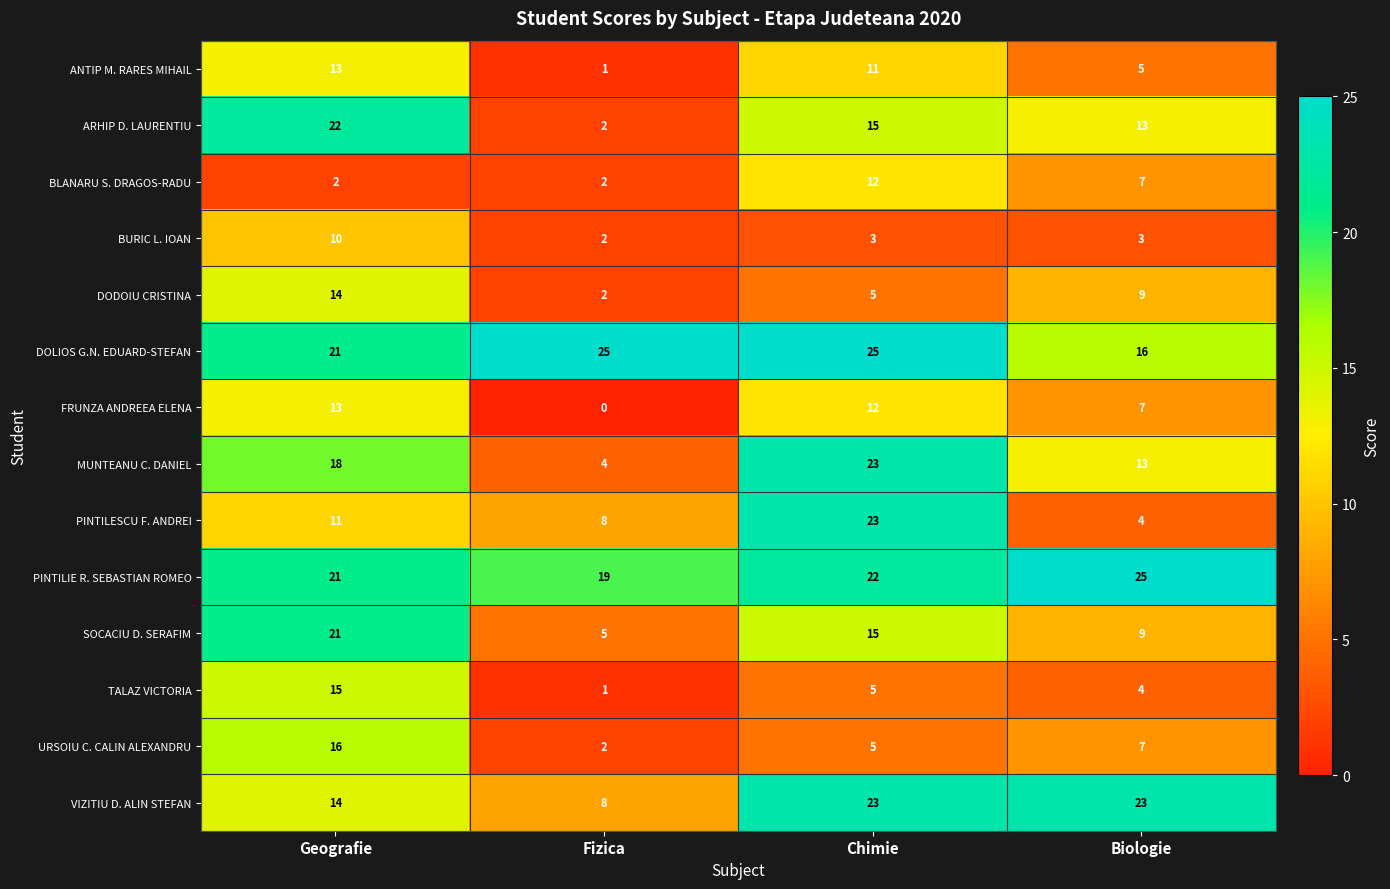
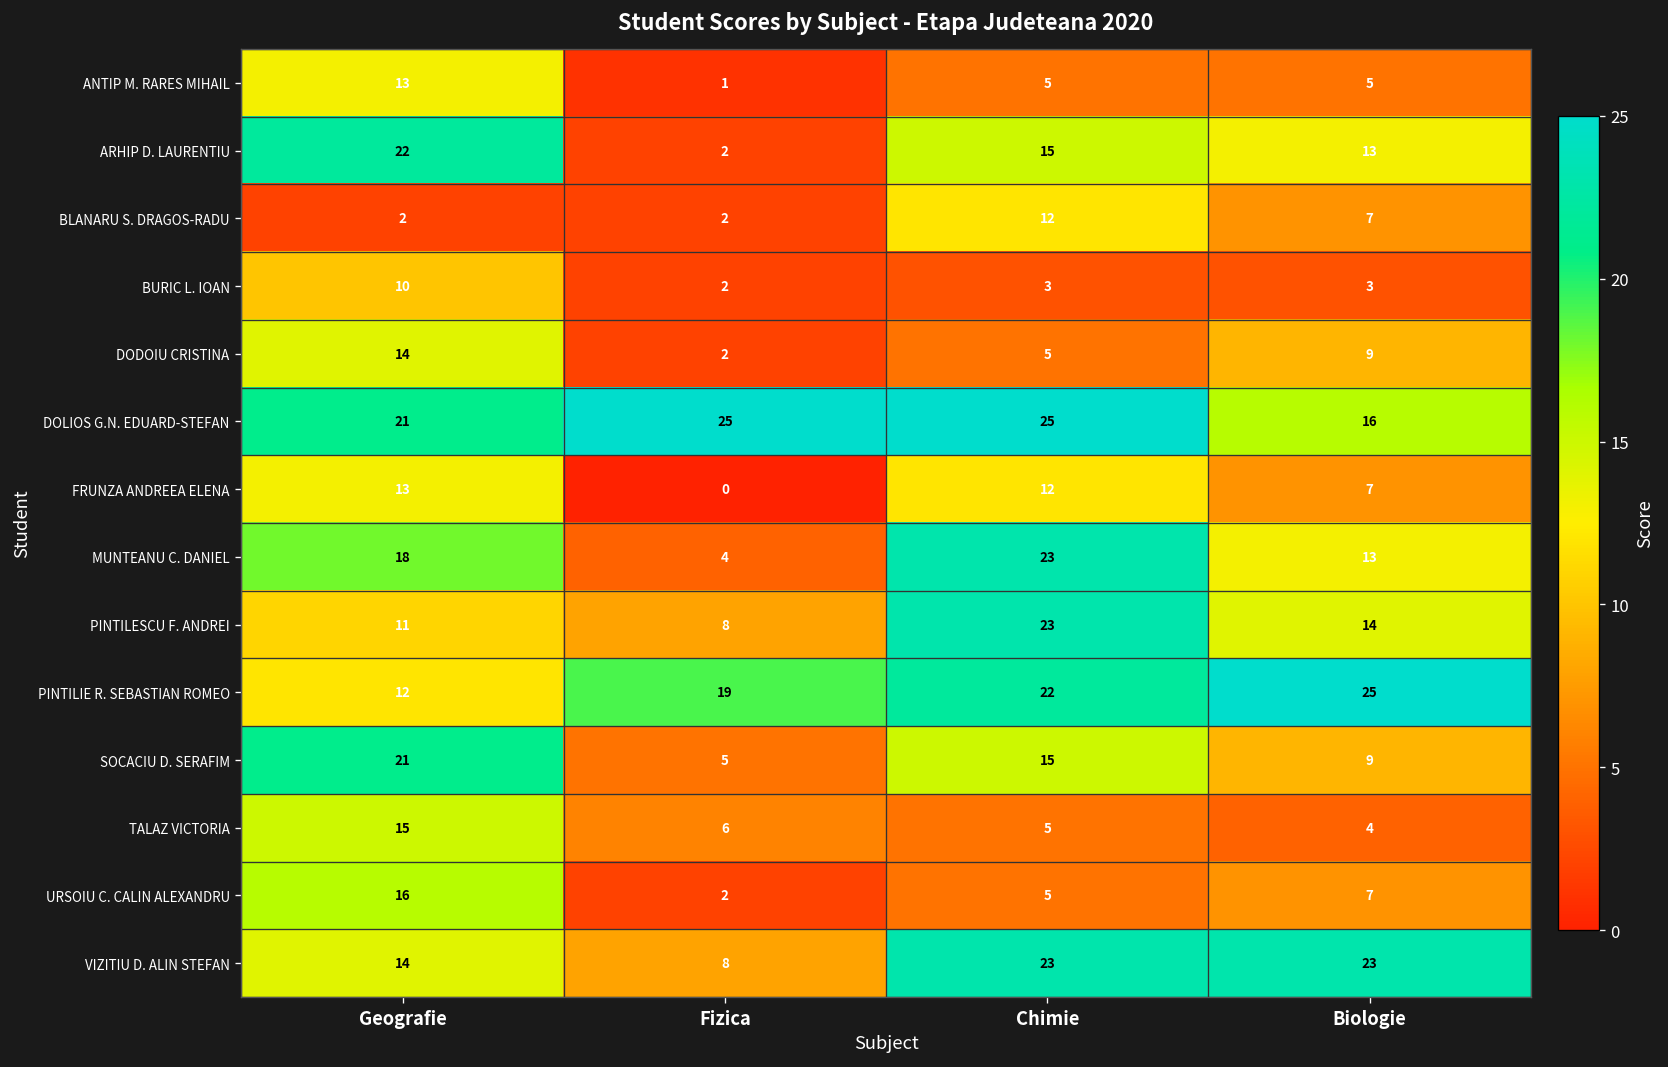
ANTIP M. RARES MIHAIL, Chimie: 11 -> 5
PINTILESCU F. ANDREI, Biologie: 4 -> 14
PINTILIE R. SEBASTIAN ROMEO, Geografie: 21 -> 12
TALAZ VICTORIA, Fizica: 1 -> 6
